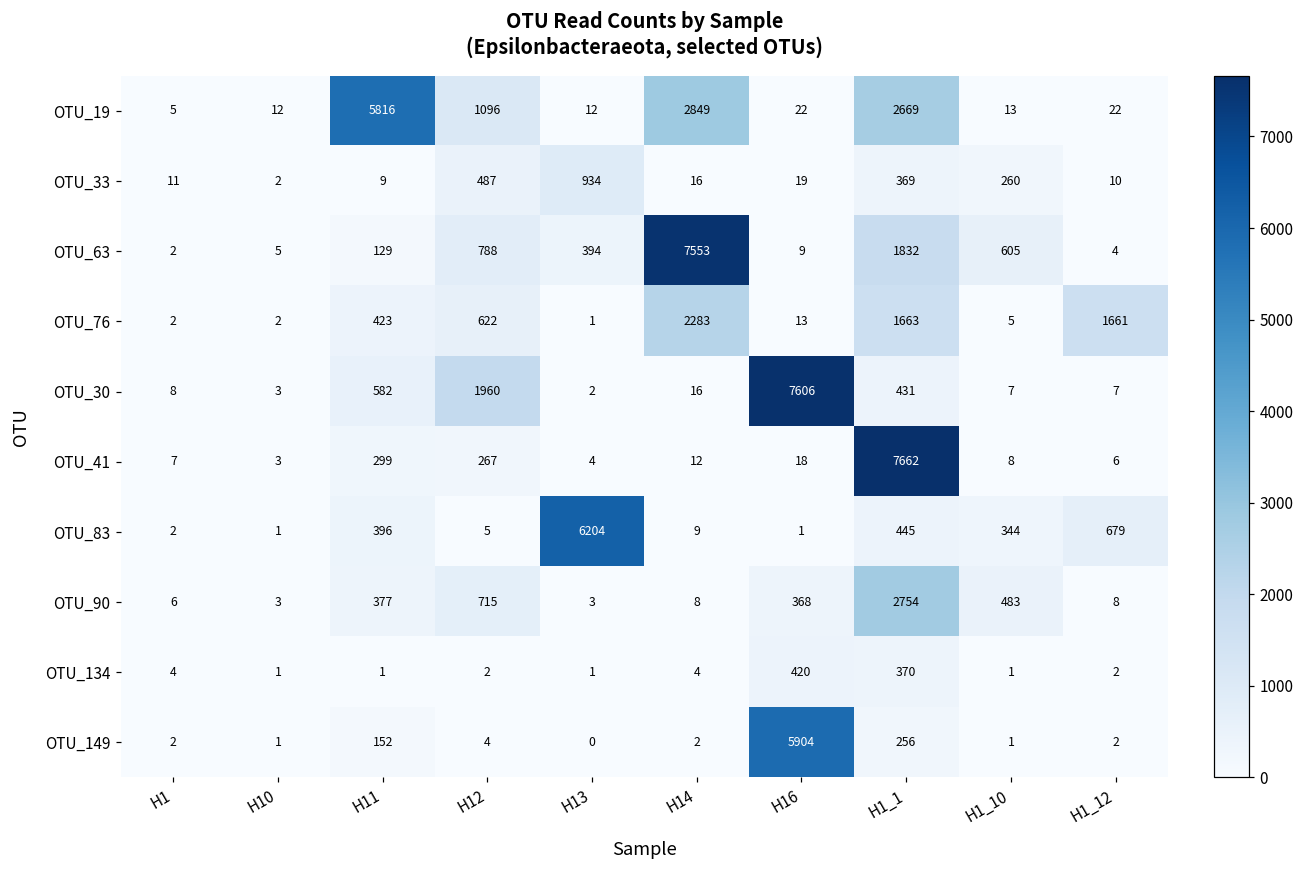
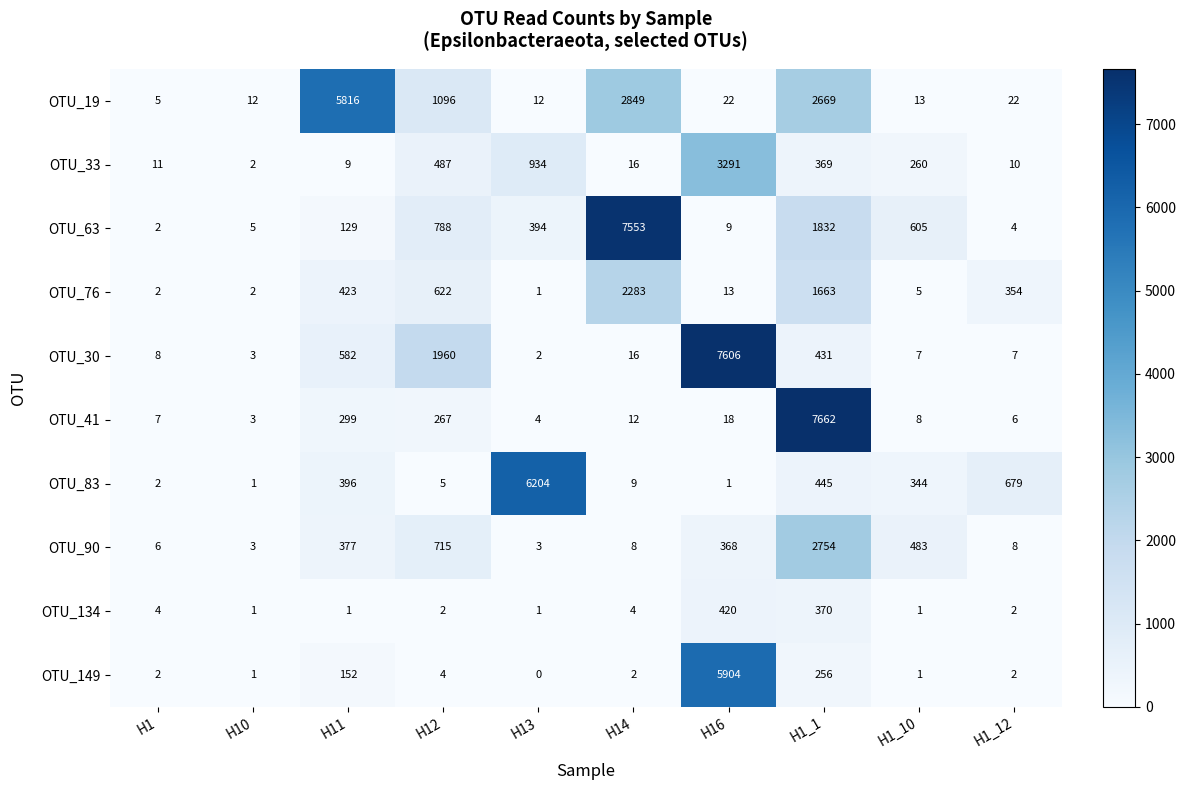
OTU_33, H16: 19 -> 3291
OTU_76, H1_12: 1661 -> 354
